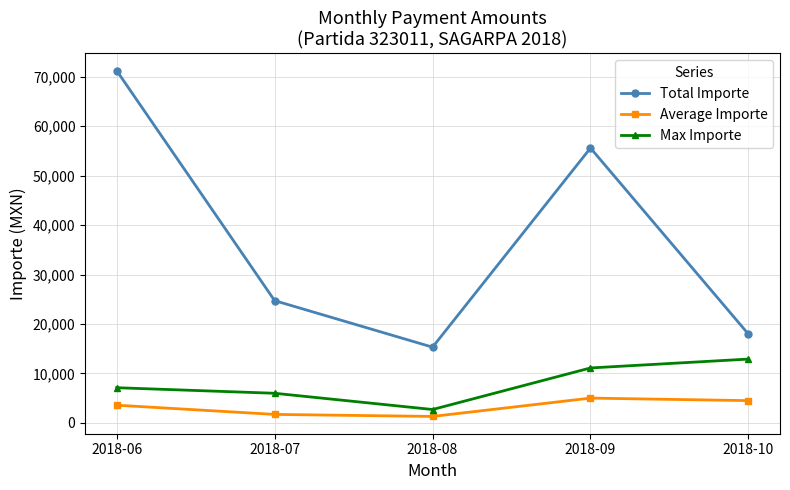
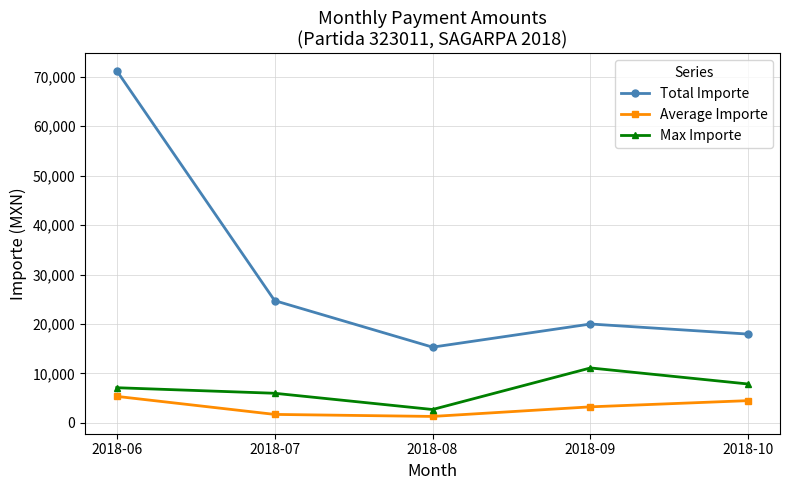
Average Importe, 2018-06: 4,000 -> 5,000
Total Importe, 2018-09: 56,000 -> 20,000
Average Importe, 2018-09: 5,000 -> 3,000
Max Importe, 2018-10: 13,000 -> 8,000
